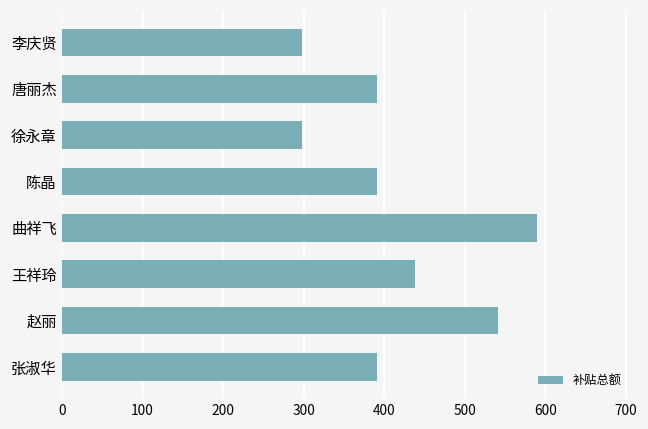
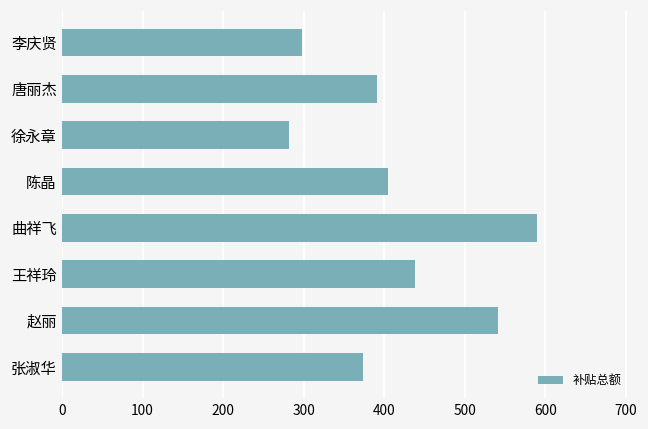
徐永章: 300 -> 280
陈晶: 390 -> 400
张淑华: 390 -> 370
